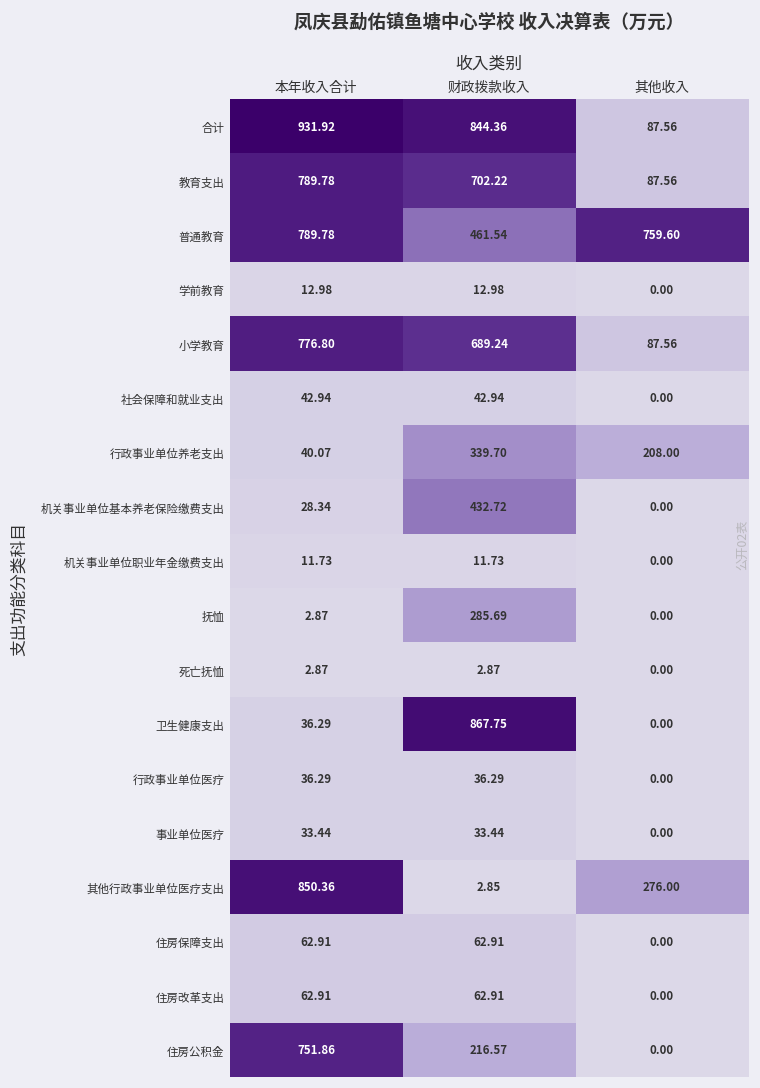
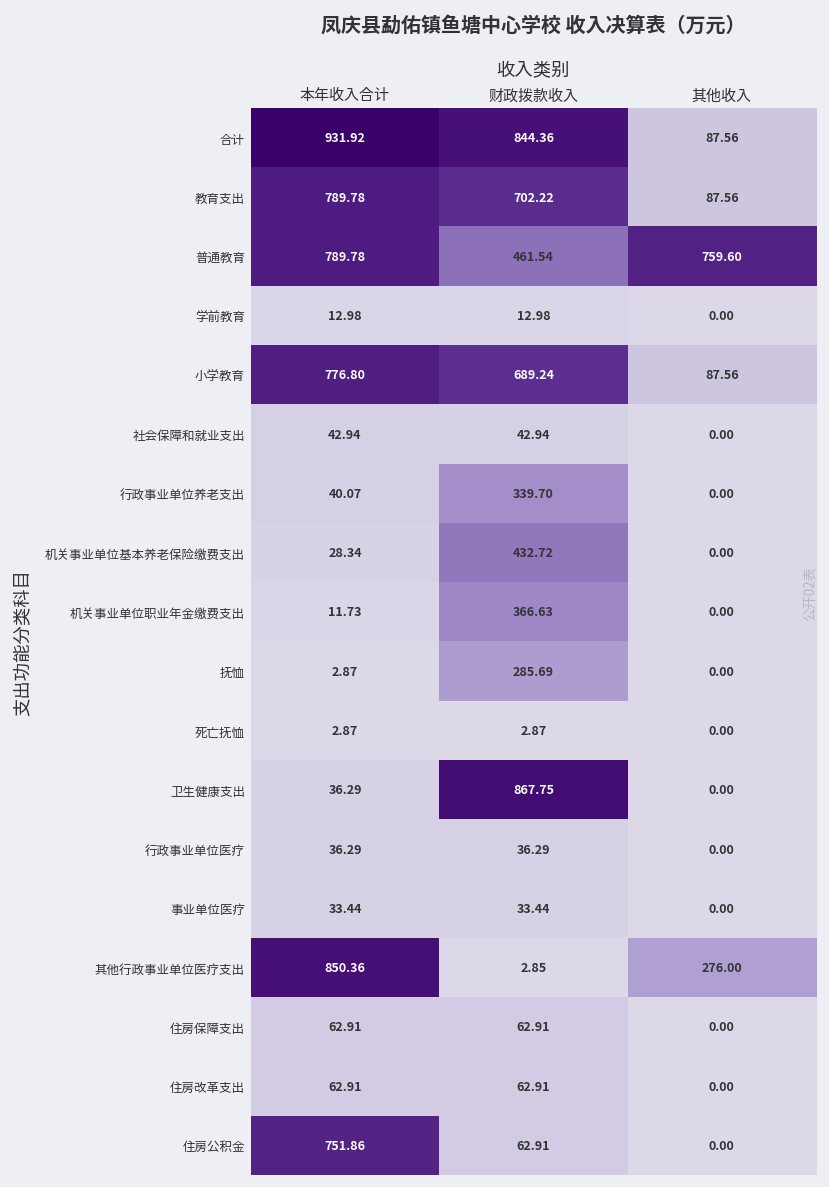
行政事业单位养老支出, 其他收入: 208.00 -> 0.00
机关事业单位职业年金缴费支出, 财政拨款收入: 11.73 -> 366.63
住房公积金, 财政拨款收入: 216.57 -> 62.91
